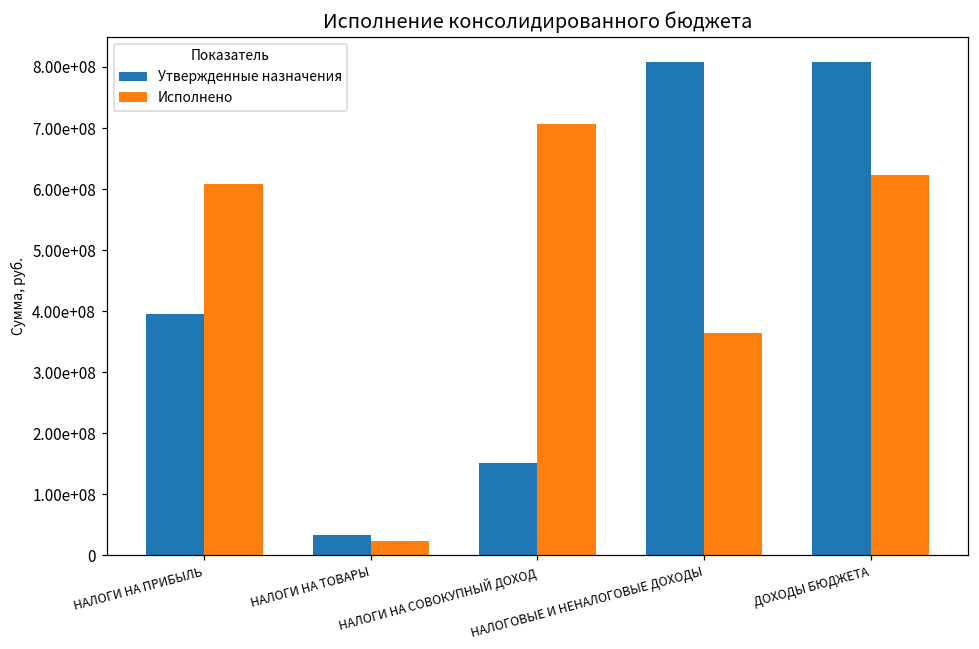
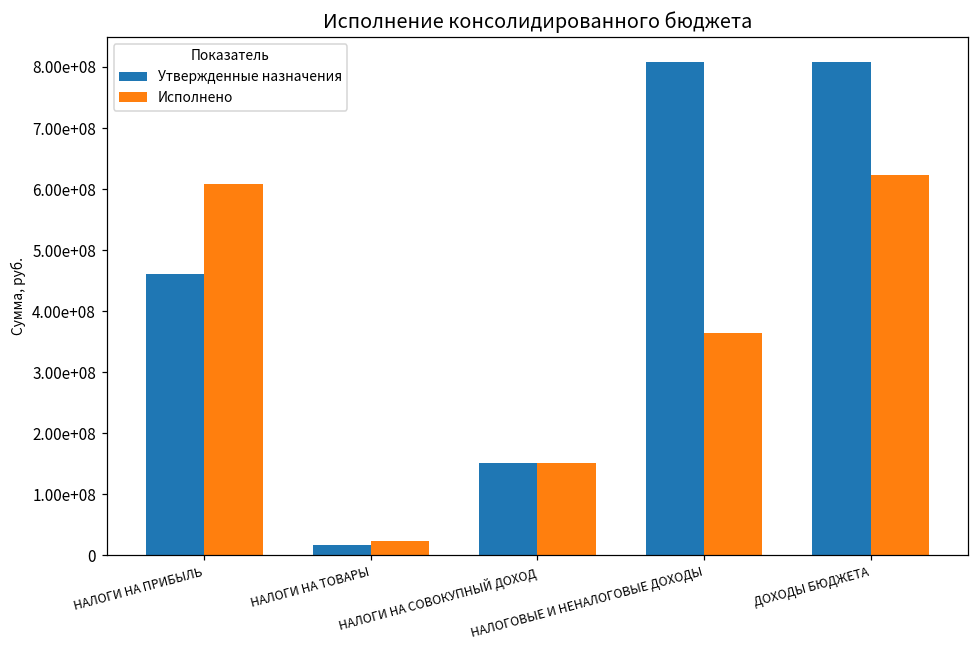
Утвержденные назначения, НАЛОГИ НА ПРИБЫЛЬ: 390000000 -> 460000000
Утвержденные назначения, НАЛОГИ НА ТОВАРЫ: 30000000 -> 20000000
Исполнено, НАЛОГИ НА СОВОКУПНЫЙ ДОХОД: 710000000 -> 150000000
